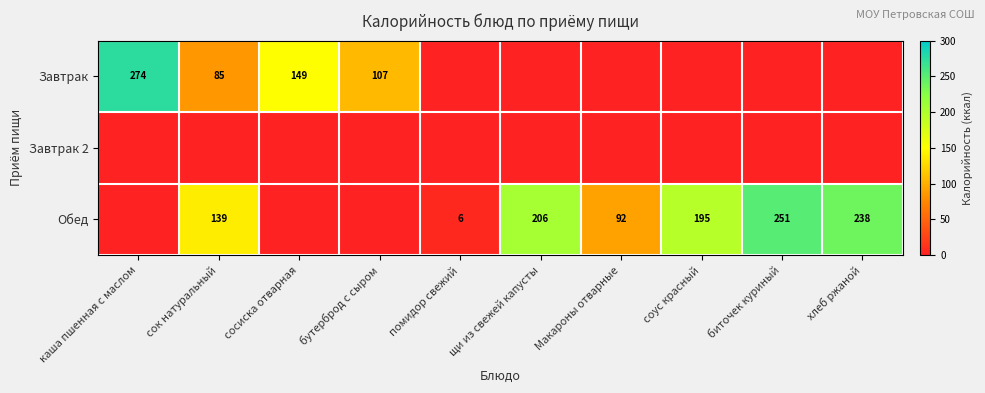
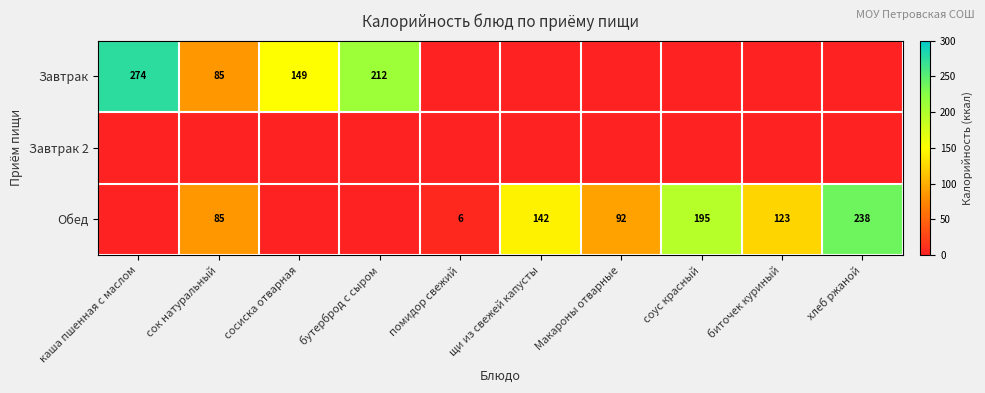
Завтрак, бутерброд с сыром: 107 -> 212
Обед, сок натуральный: 139 -> 85
Обед, щи из свежей капусты: 206 -> 142
Обед, биточек куриный: 251 -> 123
